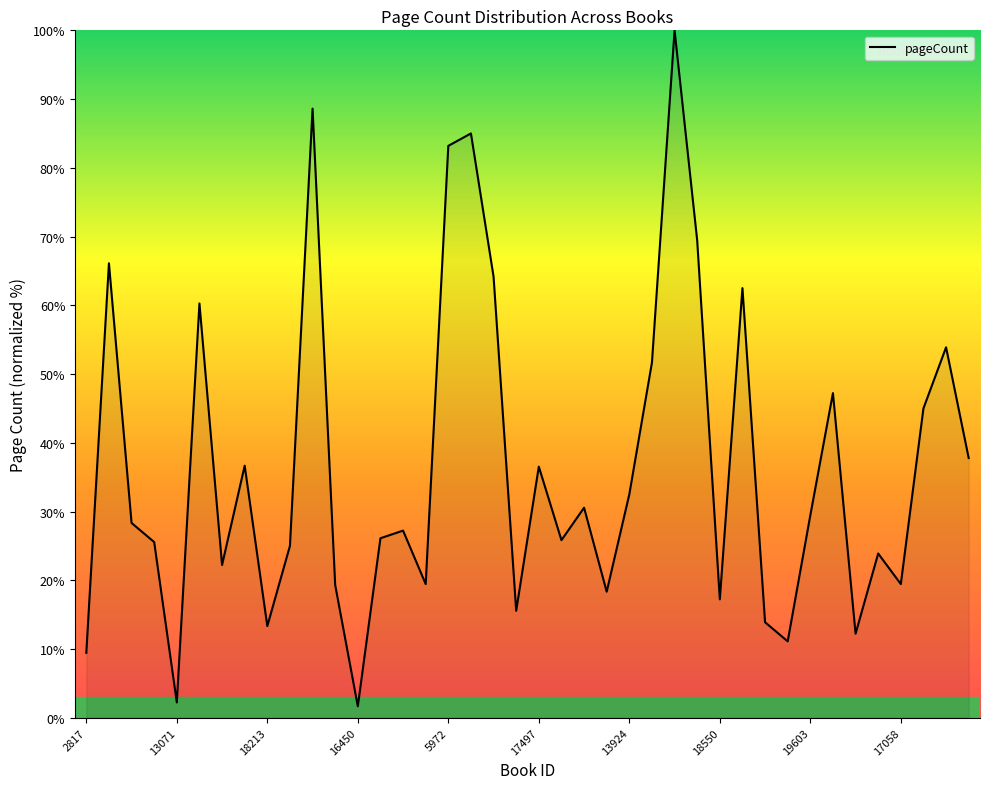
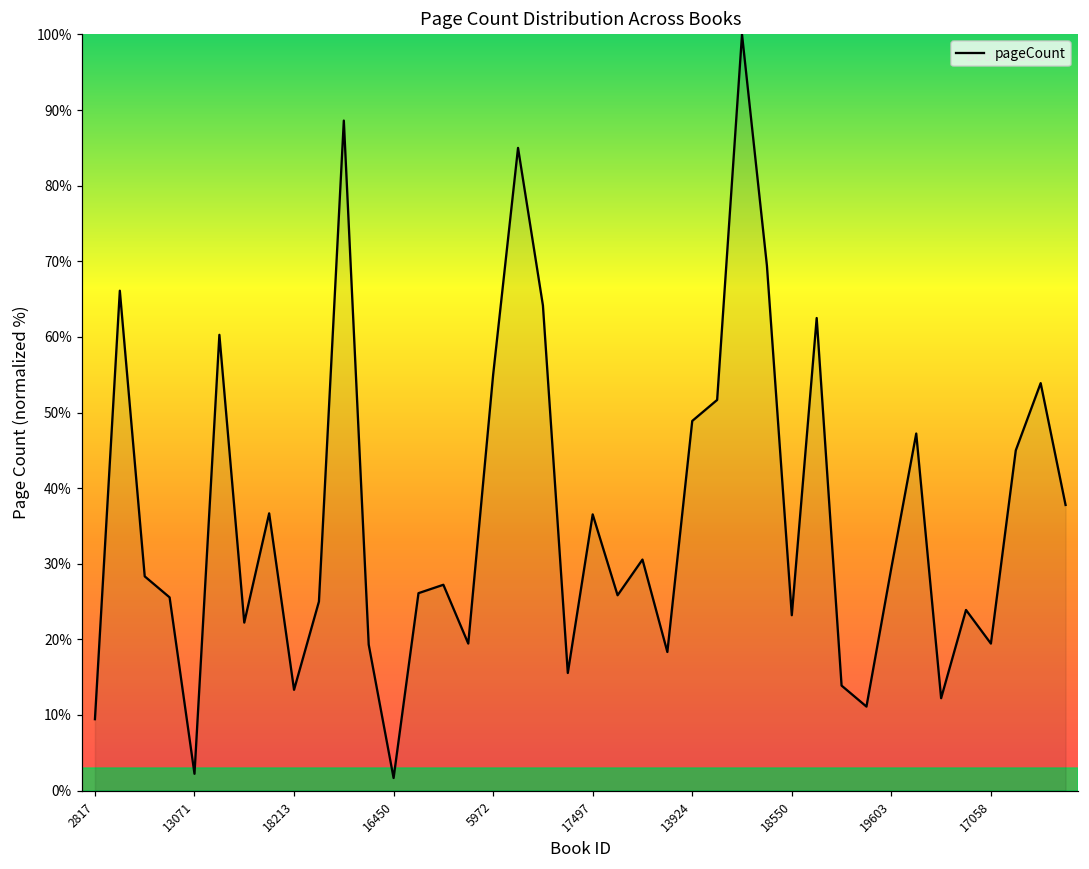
5972: 83% -> 55%
13924: 33% -> 49%
18550: 17% -> 23%
